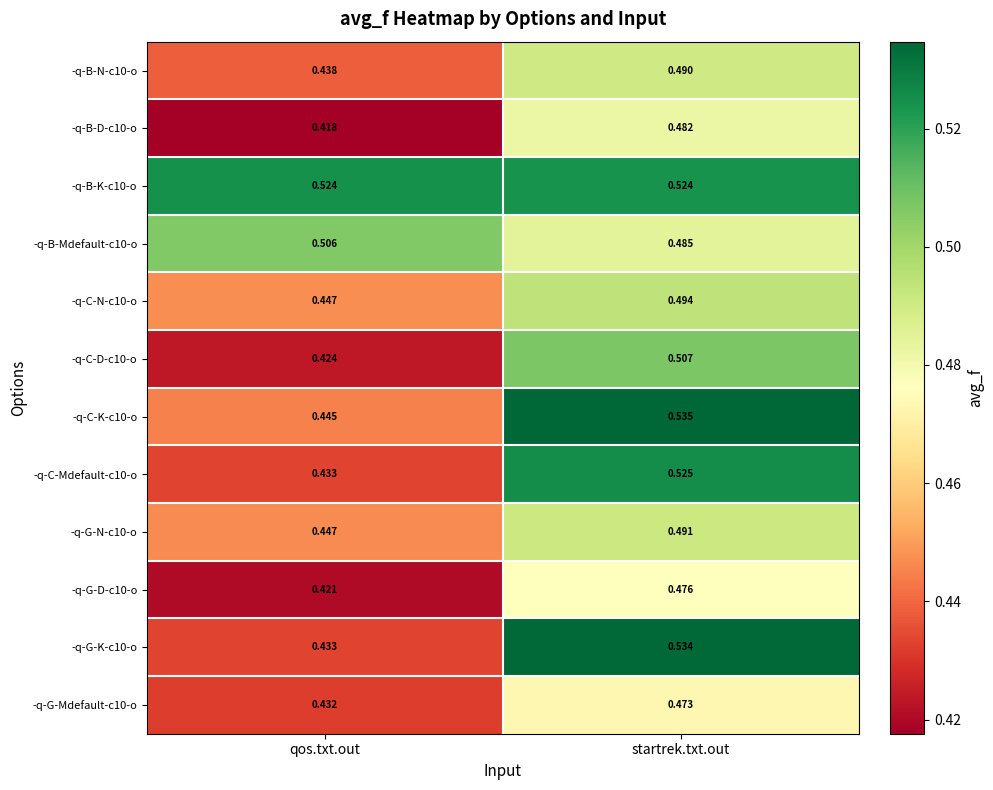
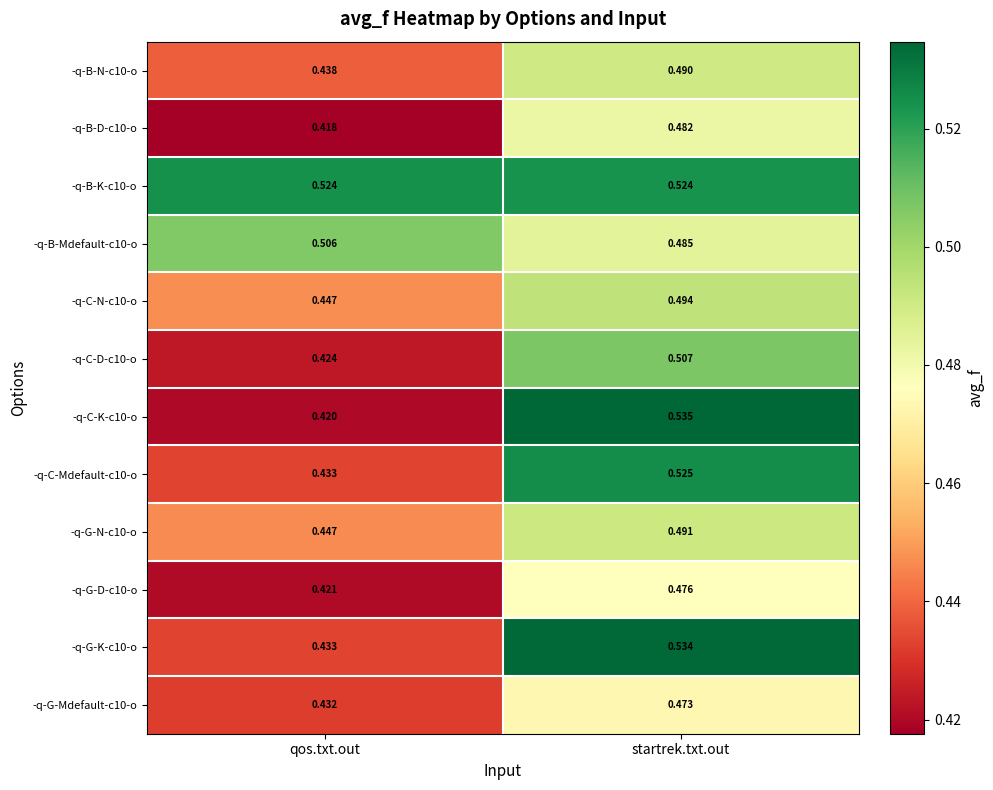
-q-C-K-c10-o, qos.txt.out: 0.445 -> 0.420
